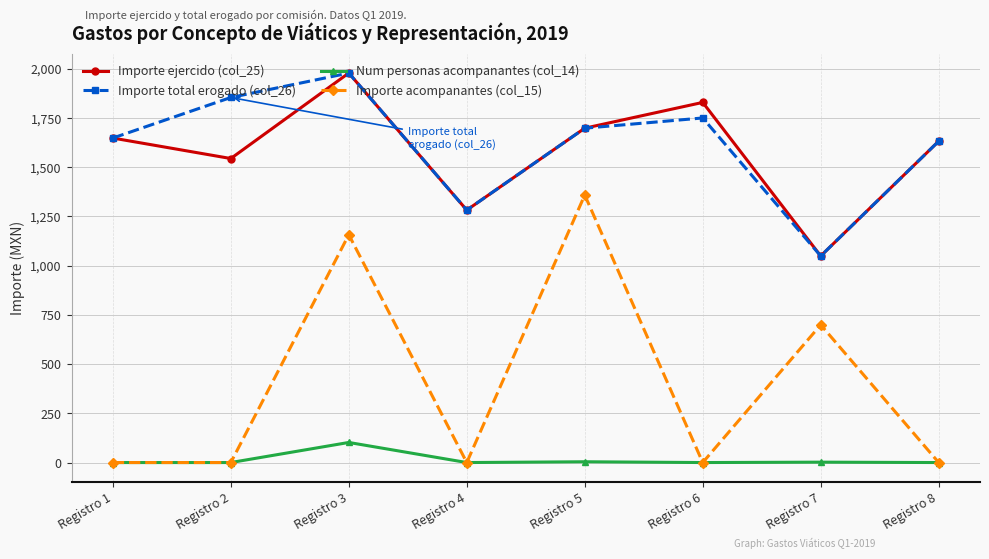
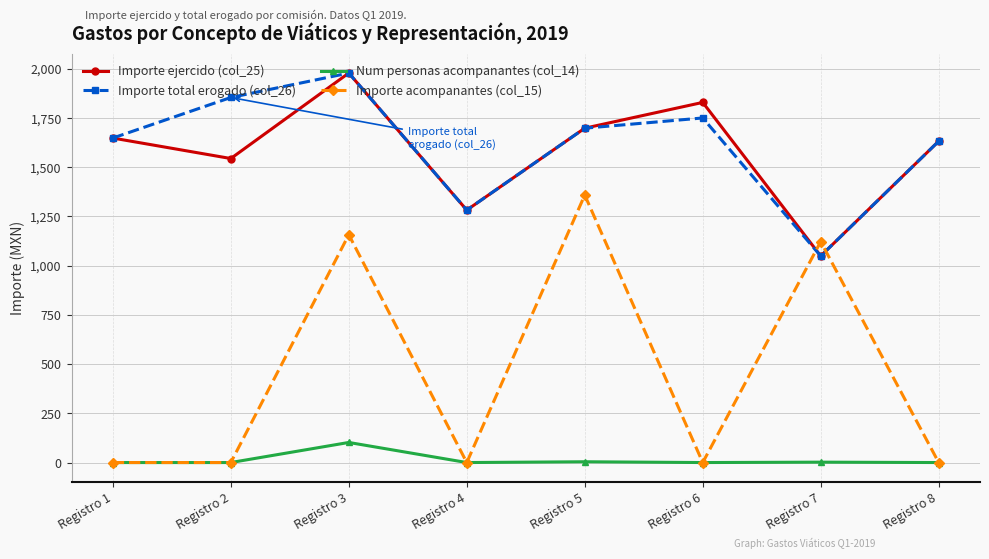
Importe acompanantes (col_15), Registro 7: 700 -> 1,120
